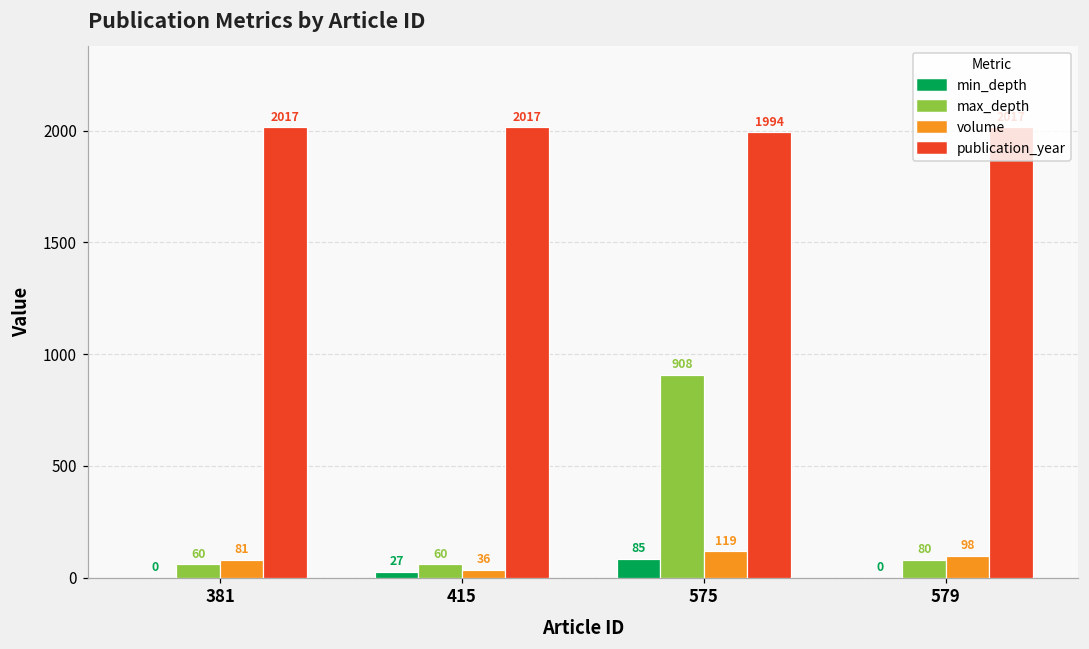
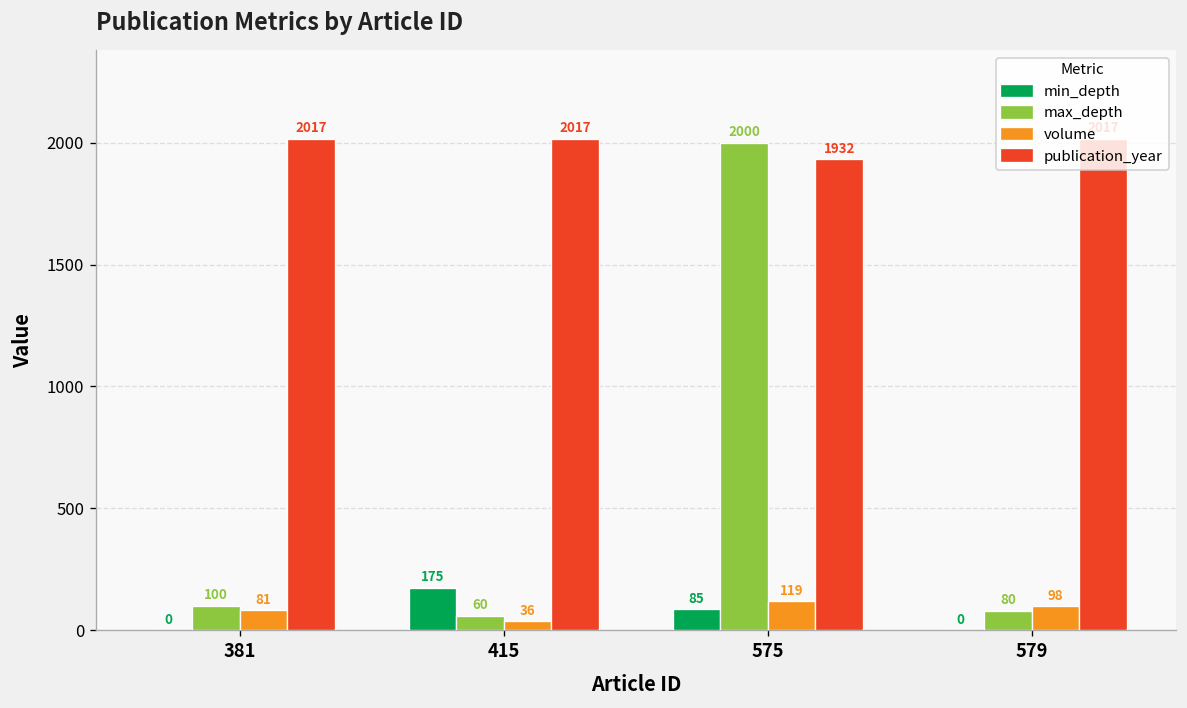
max_depth, 381: 60 -> 100
min_depth, 415: 27 -> 175
max_depth, 575: 908 -> 2000
publication_year, 575: 1994 -> 1932
